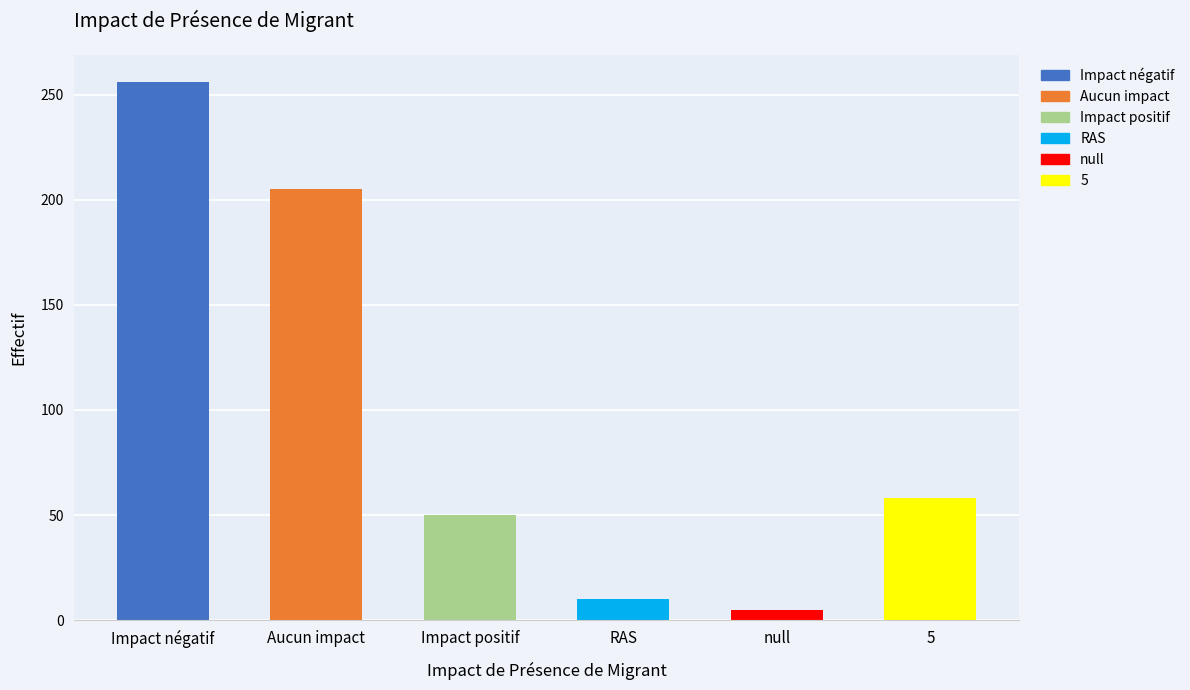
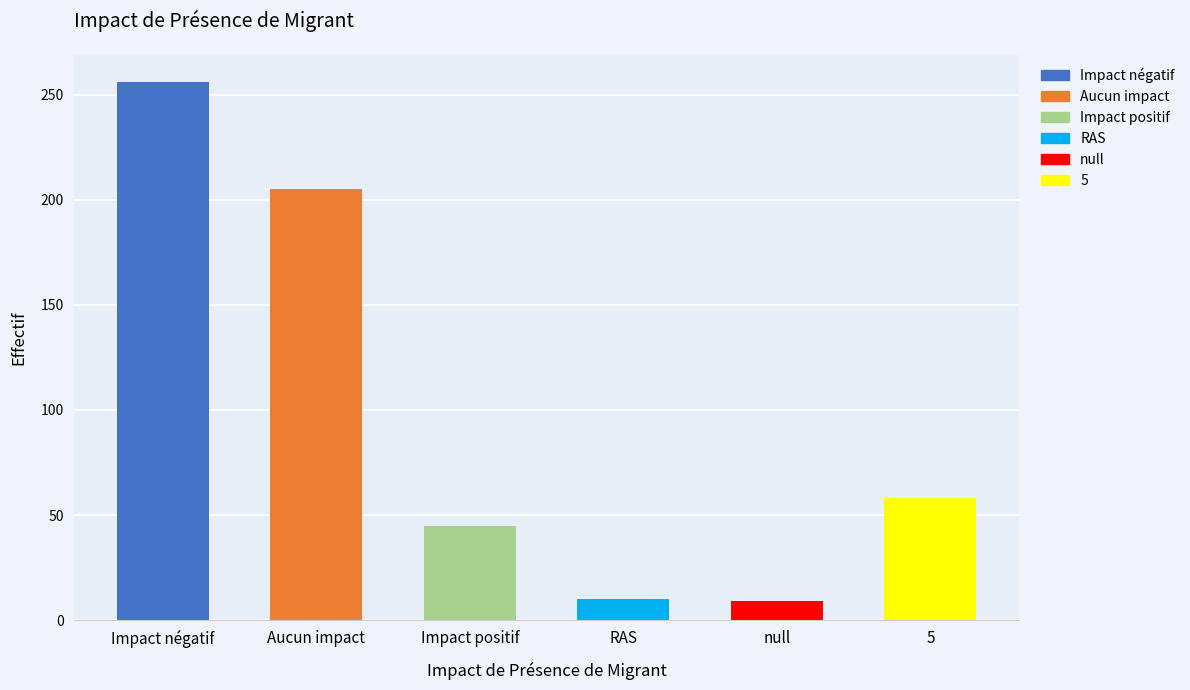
Impact positif: 50 -> 45
null: 5 -> 9
